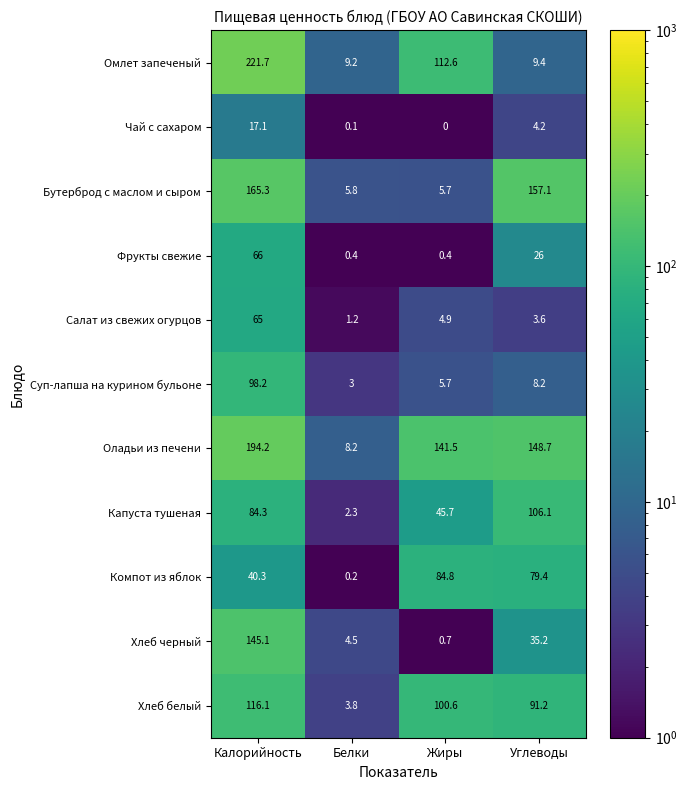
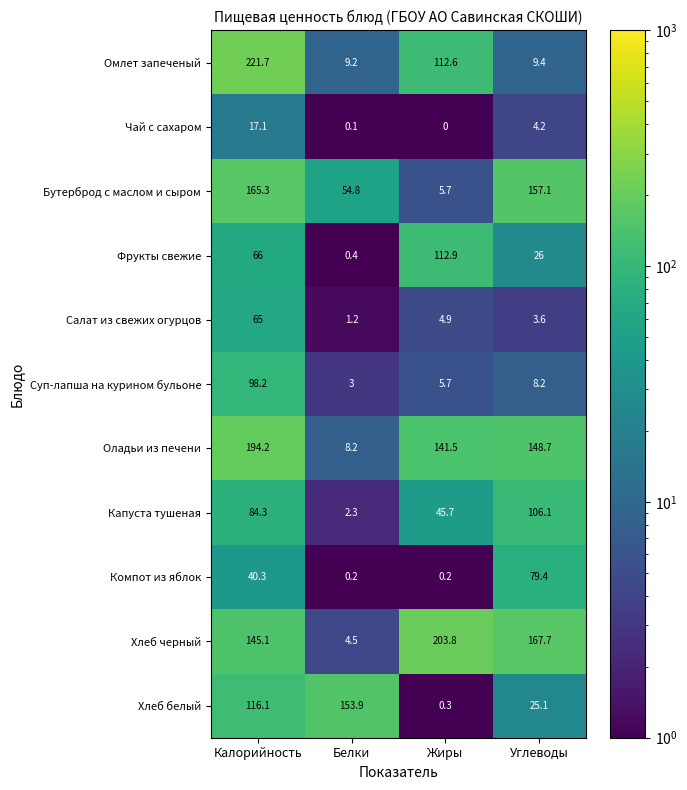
Бутерброд с маслом и сыром, Белки: 5.8 -> 54.8
Фрукты свежие, Жиры: 0.4 -> 112.9
Компот из яблок, Жиры: 84.8 -> 0.2
Хлеб черный, Жиры: 0.7 -> 203.8
Хлеб черный, Углеводы: 35.2 -> 167.7
Хлеб белый, Белки: 3.8 -> 153.9
Хлеб белый, Жиры: 100.6 -> 0.3
Хлеб белый, Углеводы: 91.2 -> 25.1
